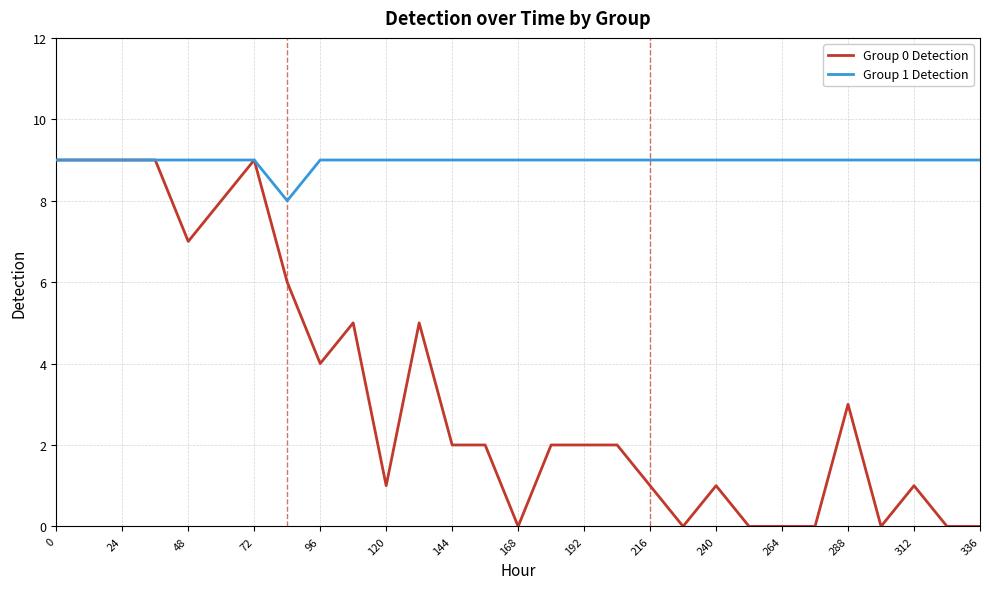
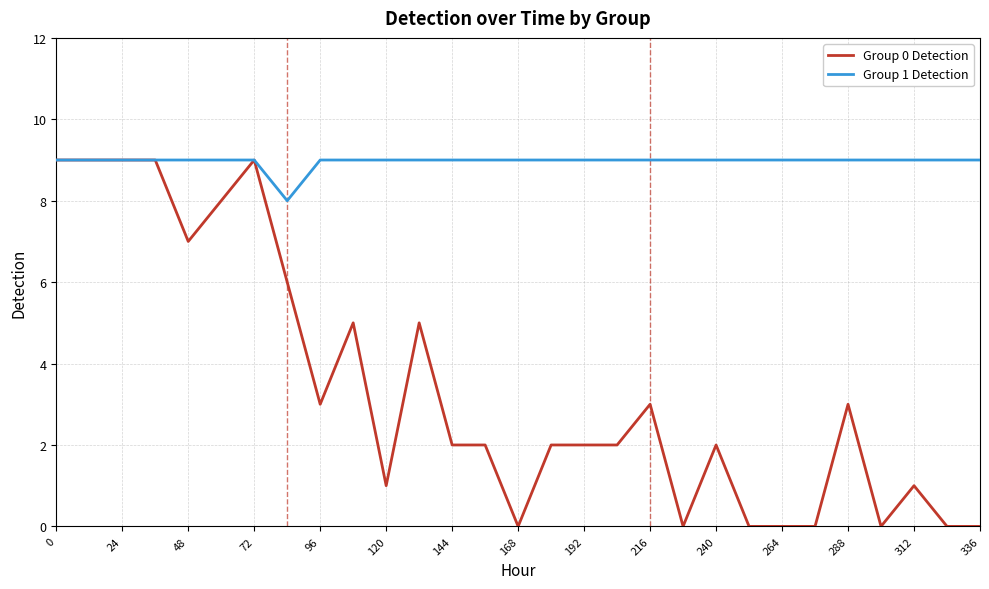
Group 0 Detection, 96: 4 -> 3
Group 0 Detection, 216: 1 -> 3
Group 0 Detection, 240: 1 -> 2
